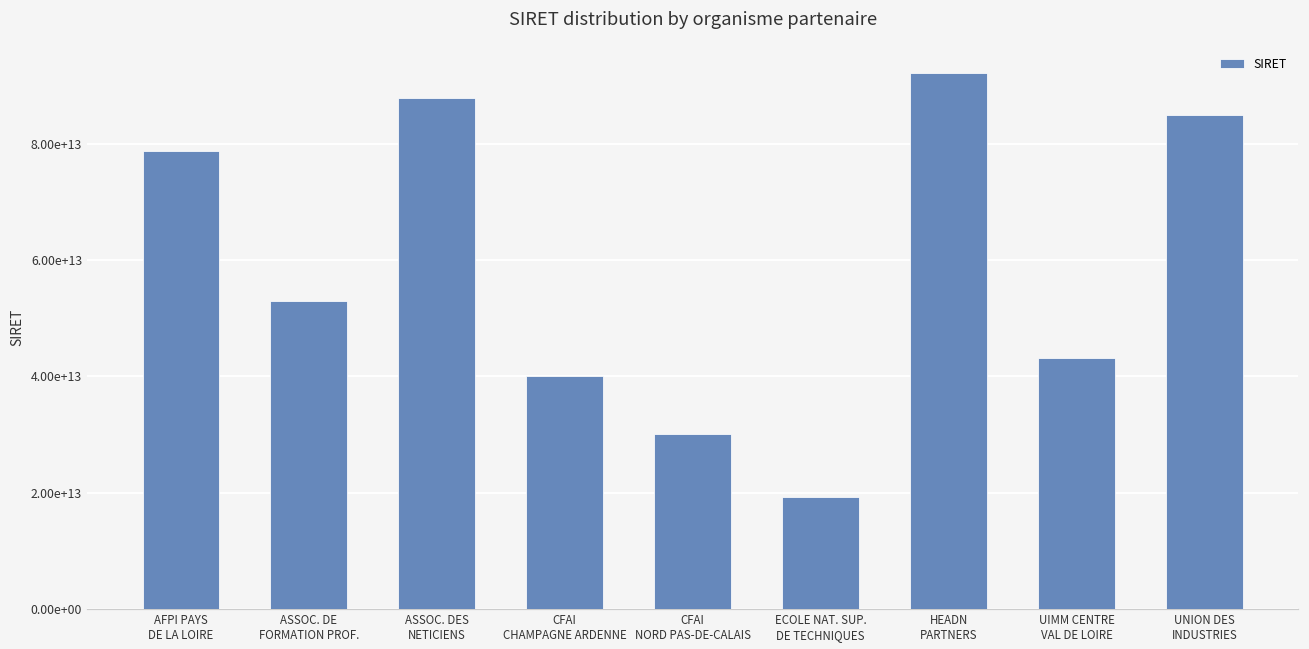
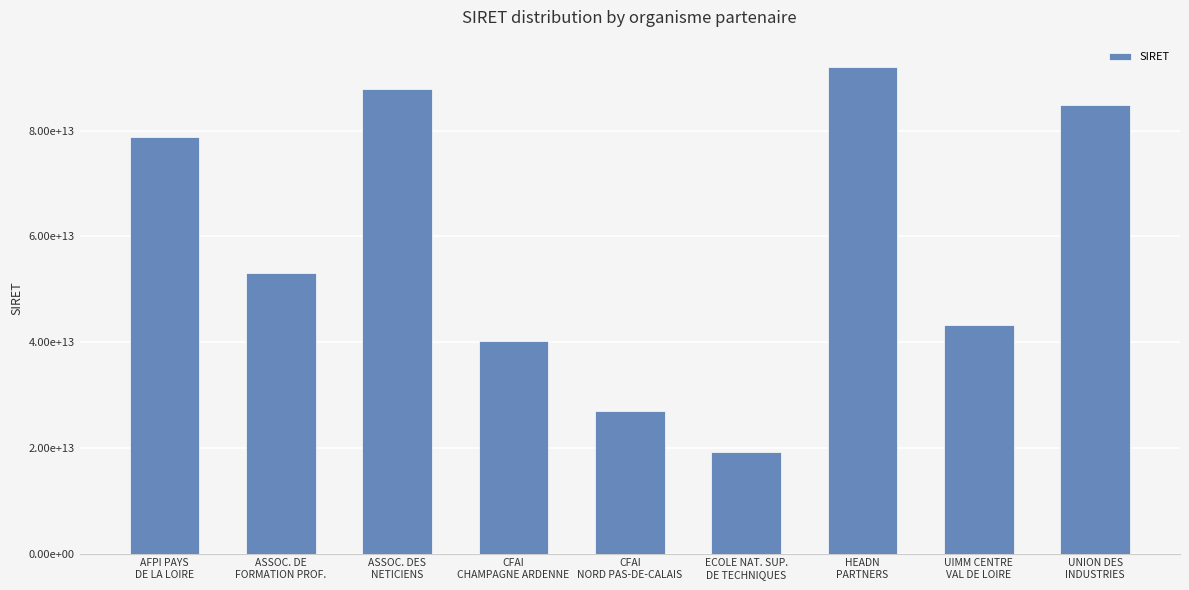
CFAI NORD PAS-DE-CALAIS: 30000000000000 -> 27000000000000
